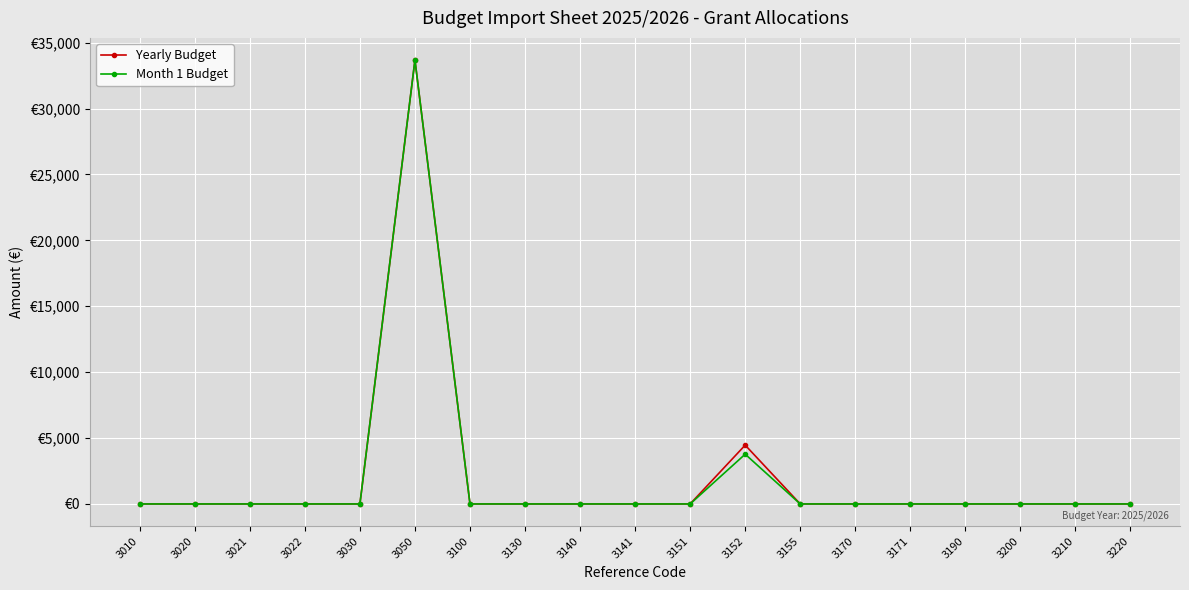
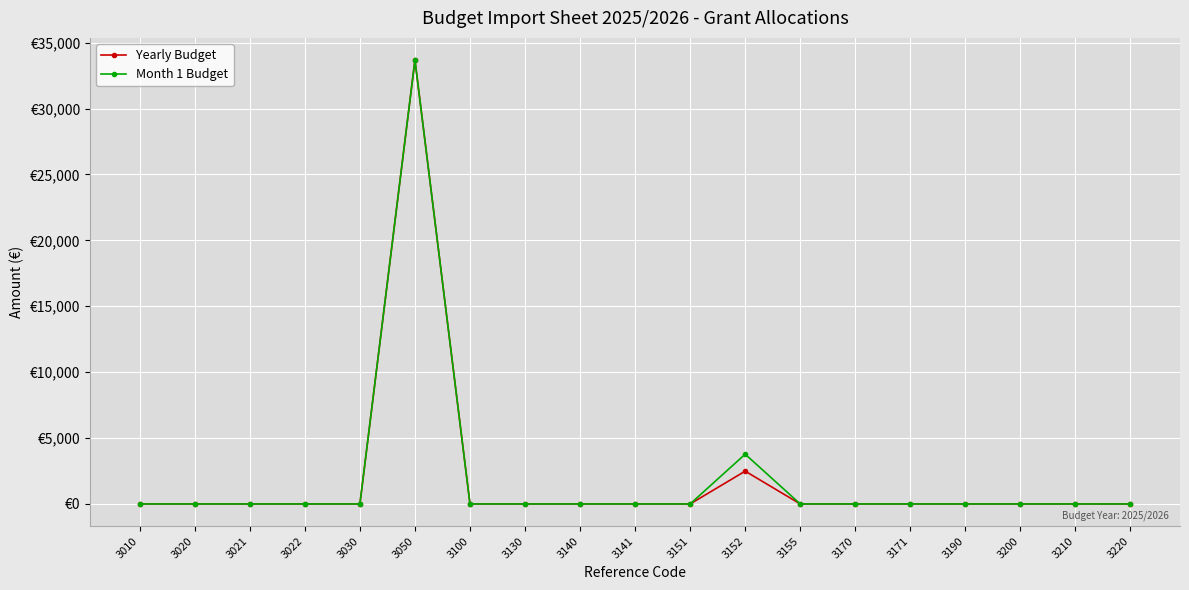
Yearly Budget, 3152: €4,500 -> €2,500
